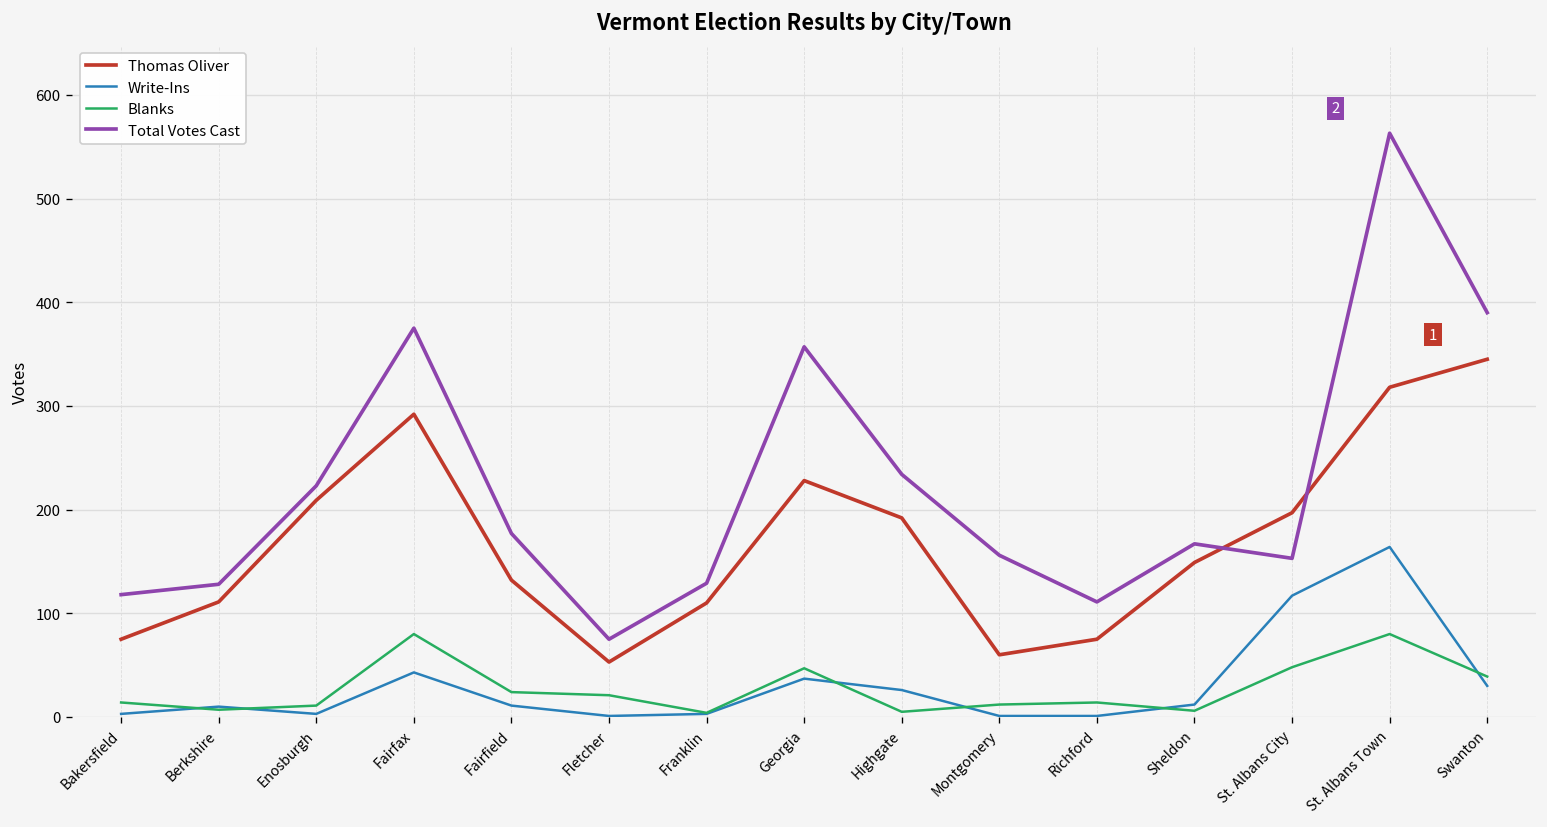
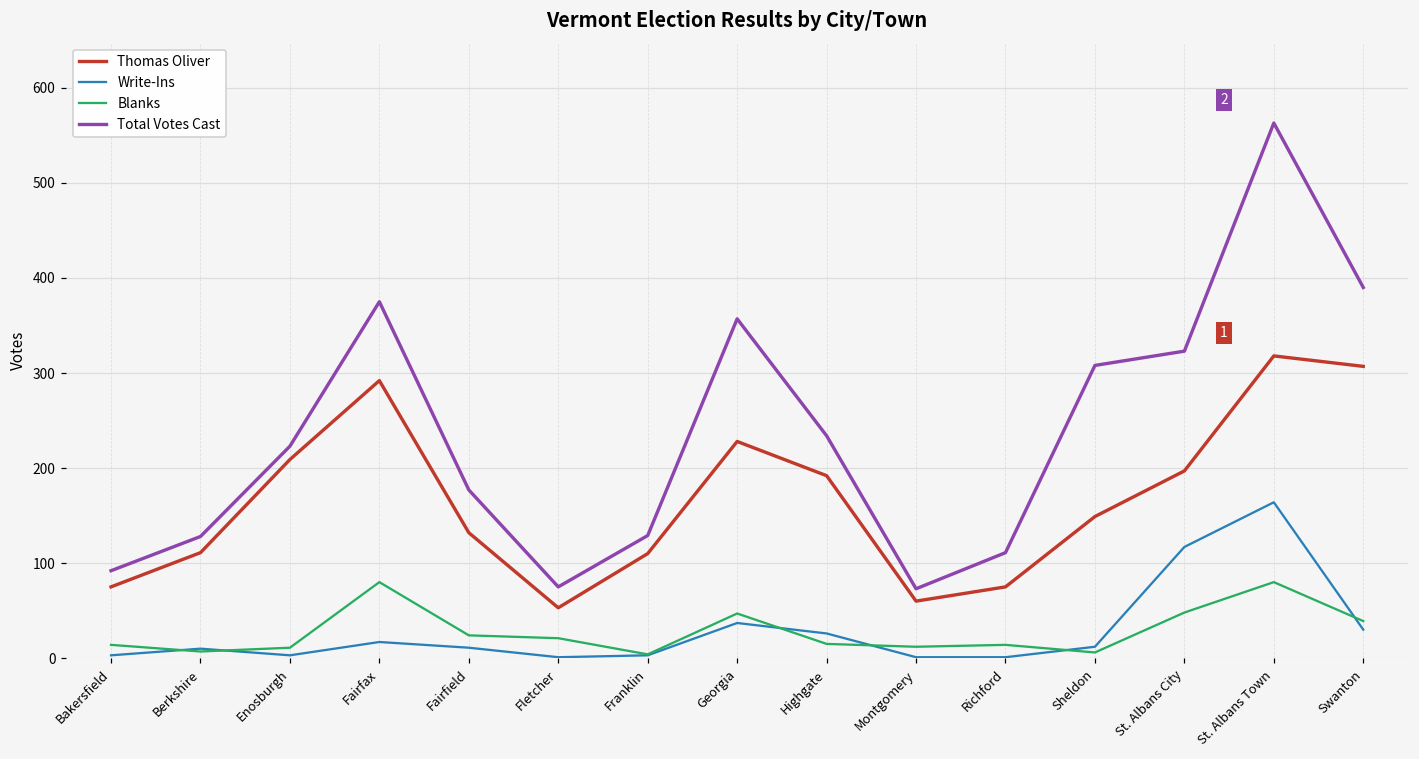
Total Votes Cast, Bakersfield: 120 -> 90
Write-Ins, Fairfax: 40 -> 20
Blanks, Highgate: 10 -> 20
Total Votes Cast, Montgomery: 160 -> 70
Total Votes Cast, Sheldon: 170 -> 310
Total Votes Cast, St. Albans City: 150 -> 320
Thomas Oliver, Swanton: 350 -> 310
